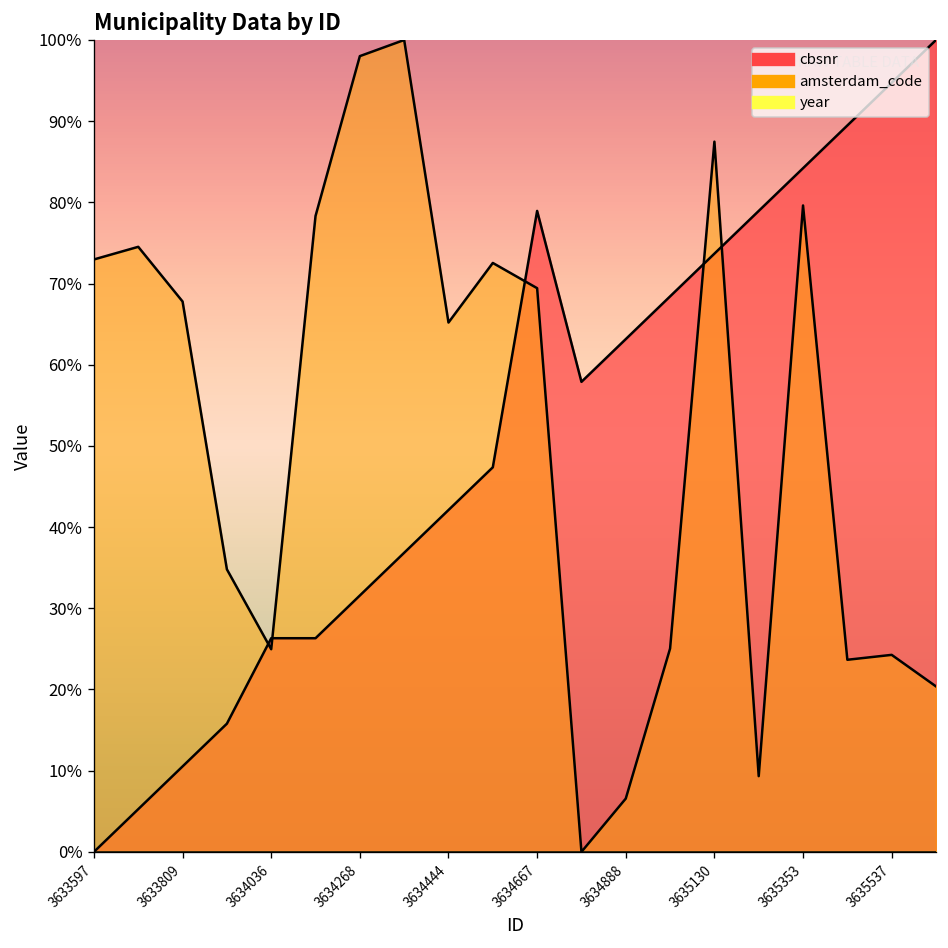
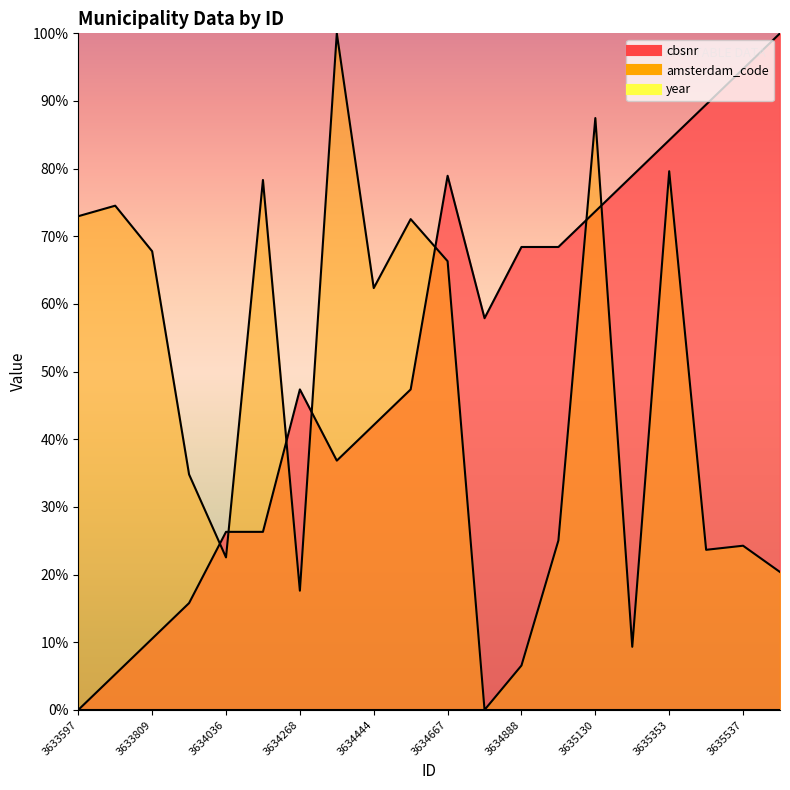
amsterdam_code, 3634036: 25% -> 23%
cbsnr, 3634268: 32% -> 47%
amsterdam_code, 3634268: 98% -> 18%
amsterdam_code, 3634444: 65% -> 62%
amsterdam_code, 3634667: 69% -> 66%
cbsnr, 3634888: 63% -> 68%
